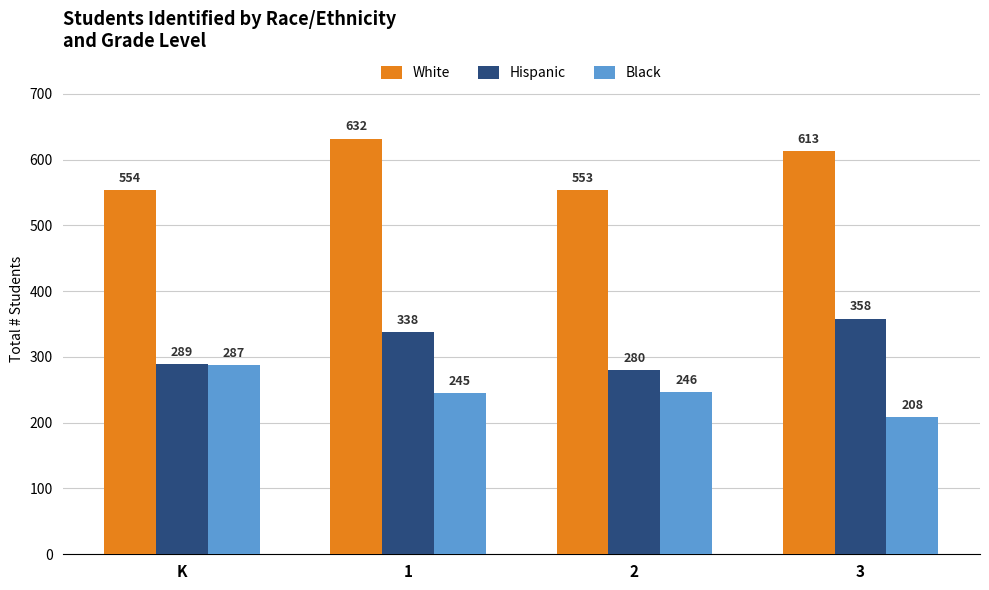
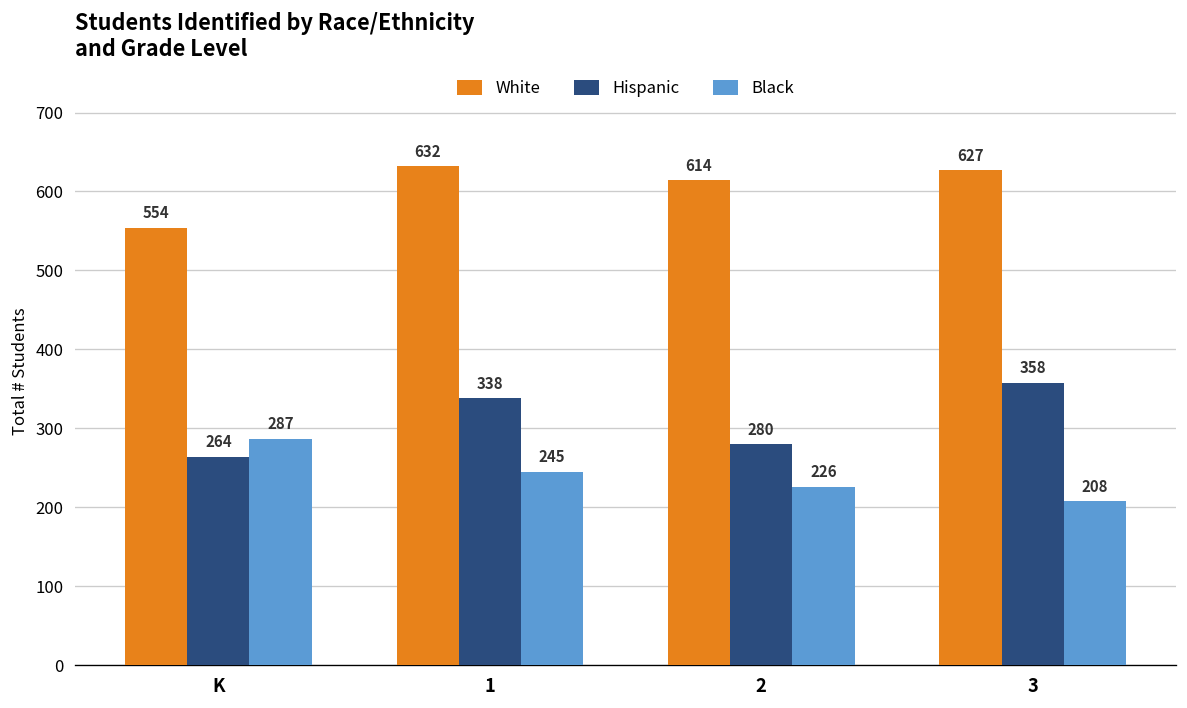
Hispanic, K: 289 -> 264
White, 2: 553 -> 614
Black, 2: 246 -> 226
White, 3: 613 -> 627
